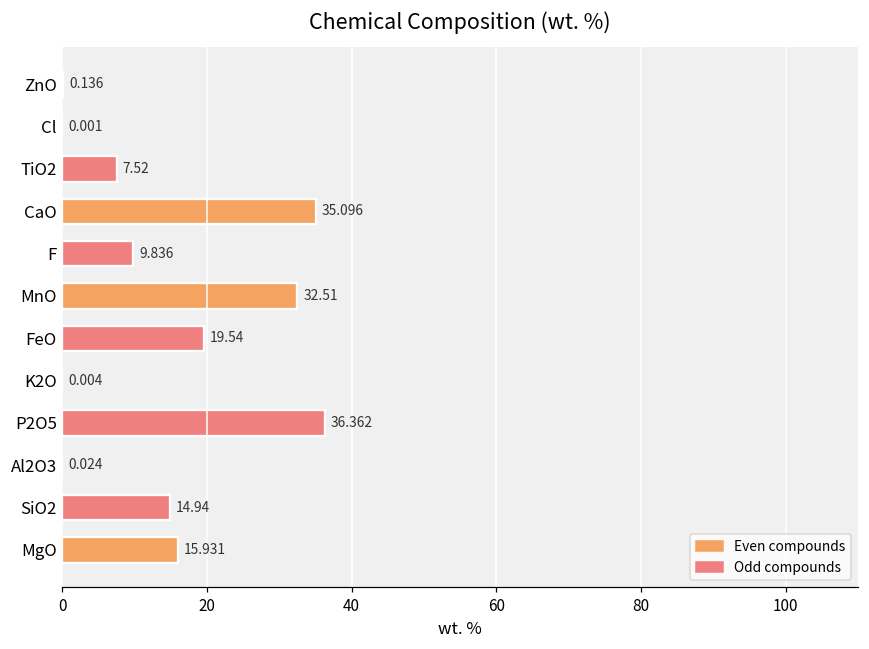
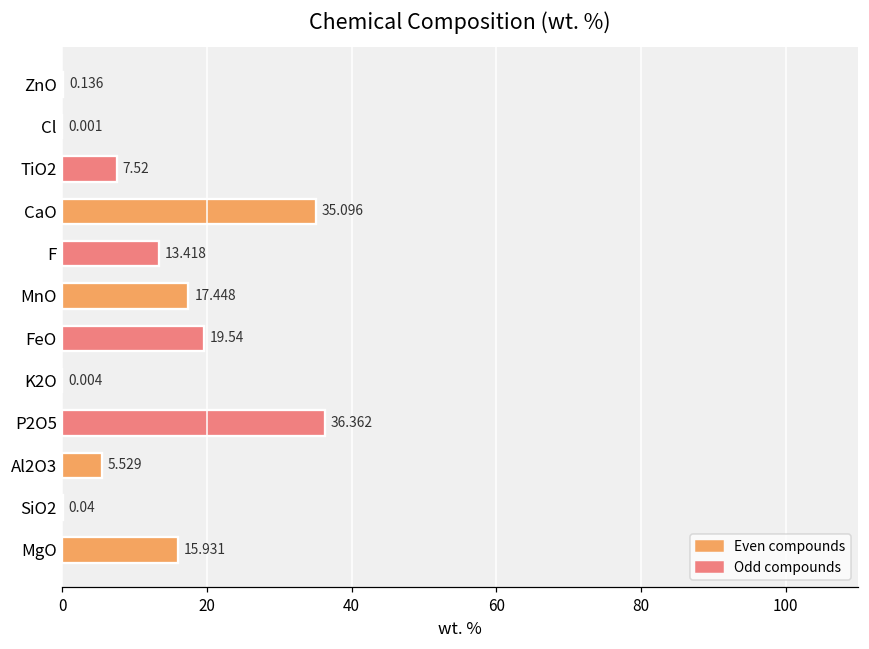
F: 9.836 -> 13.418
MnO: 32.51 -> 17.448
Al2O3: 0.024 -> 5.529
SiO2: 14.94 -> 0.04
